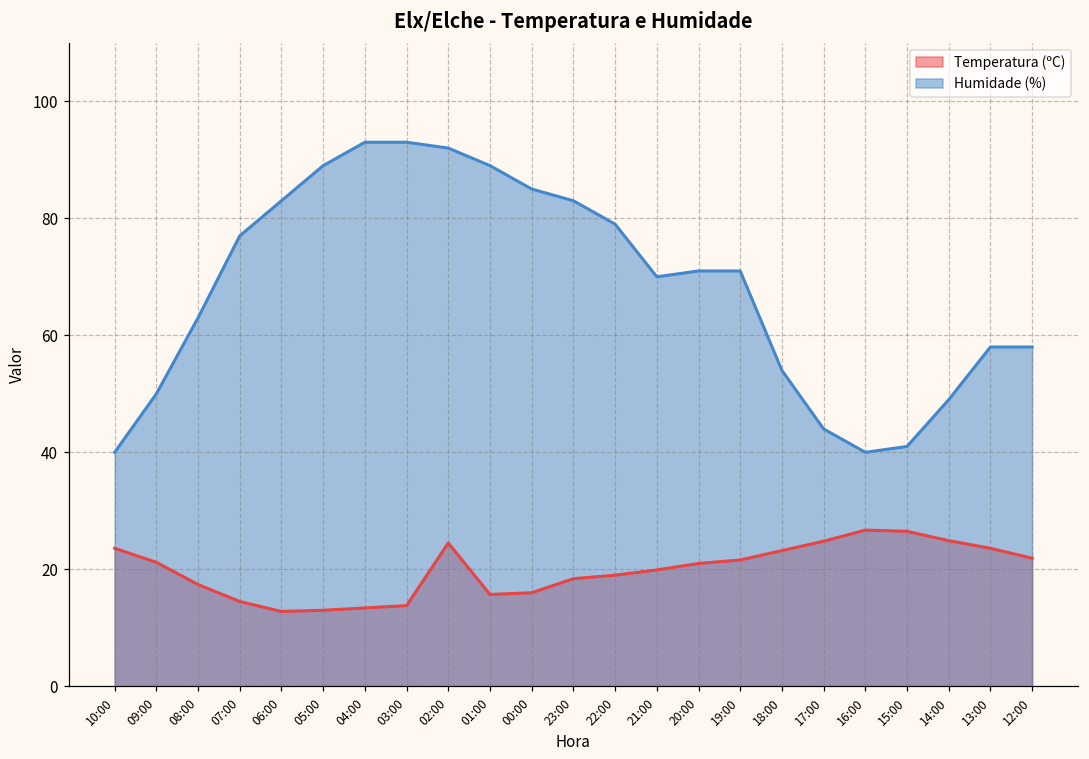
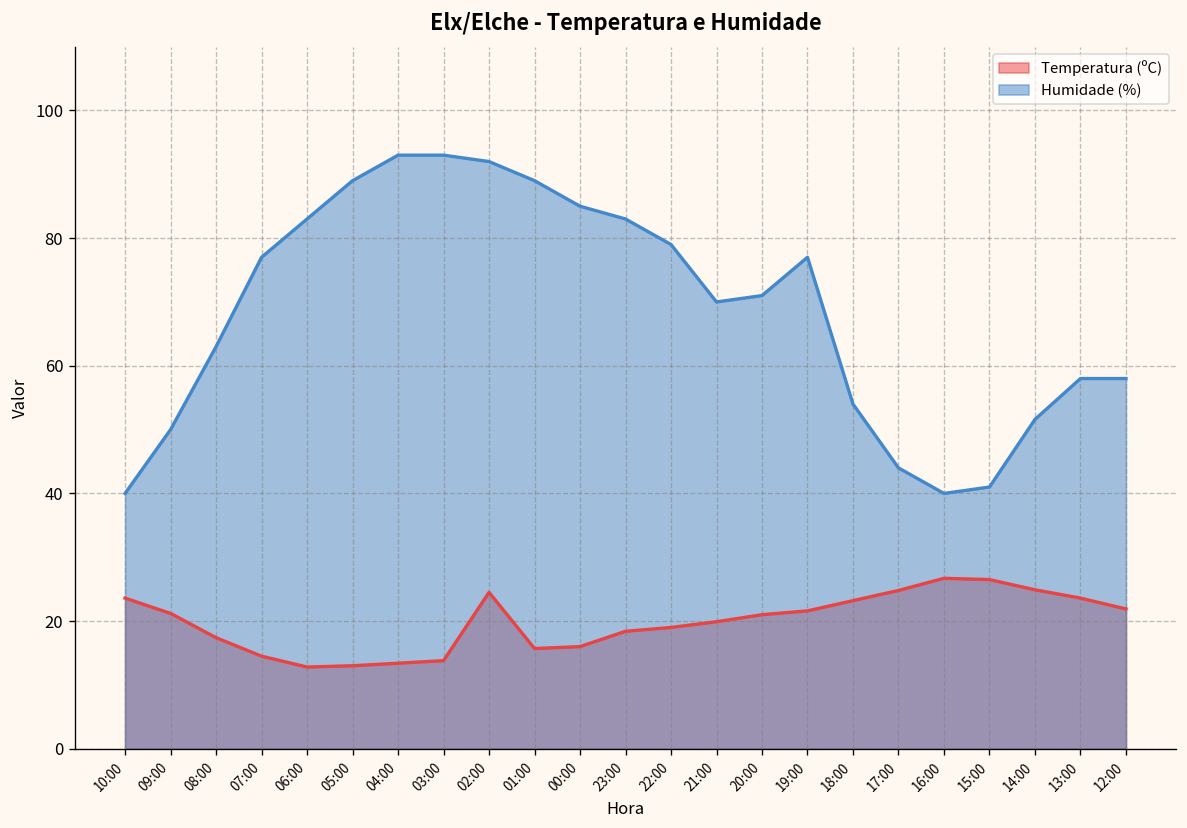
Humidade (%), 19:00: 71 -> 77
Humidade (%), 14:00: 49 -> 52
